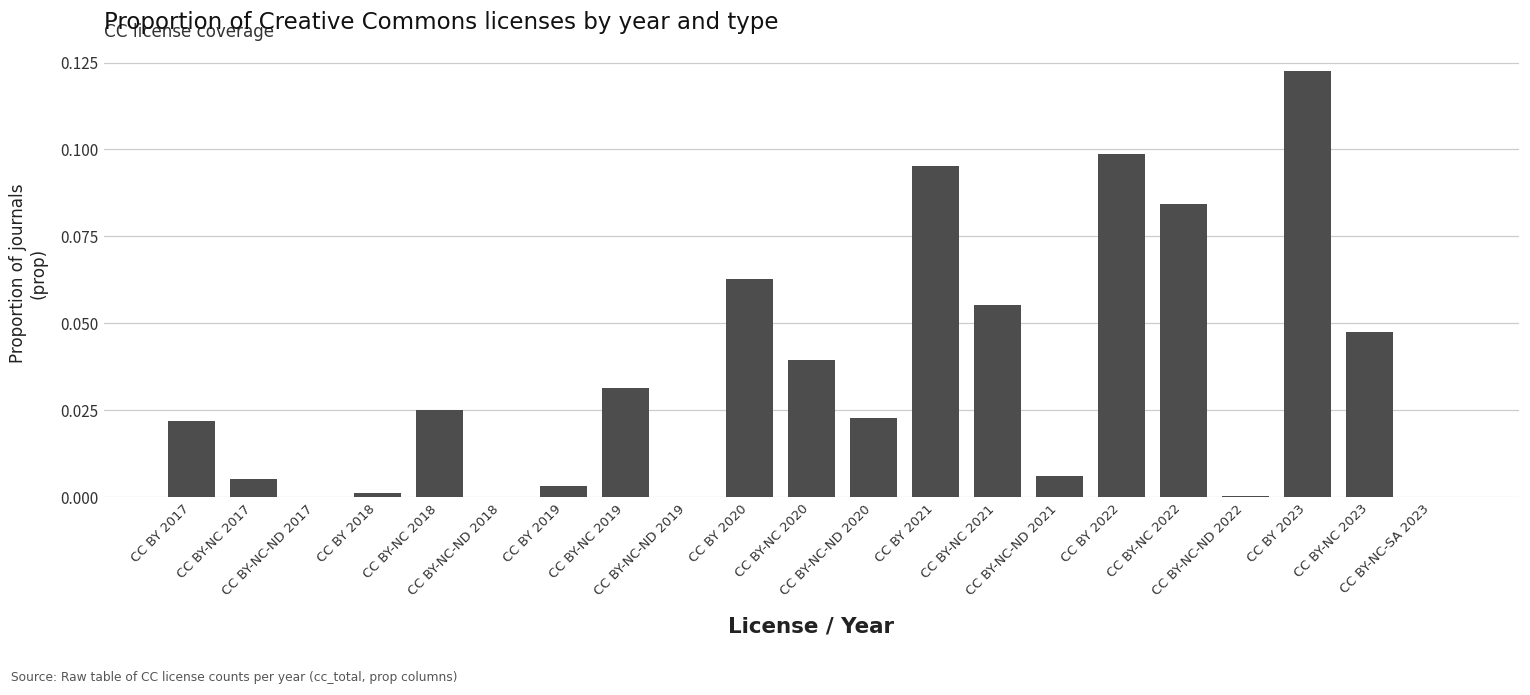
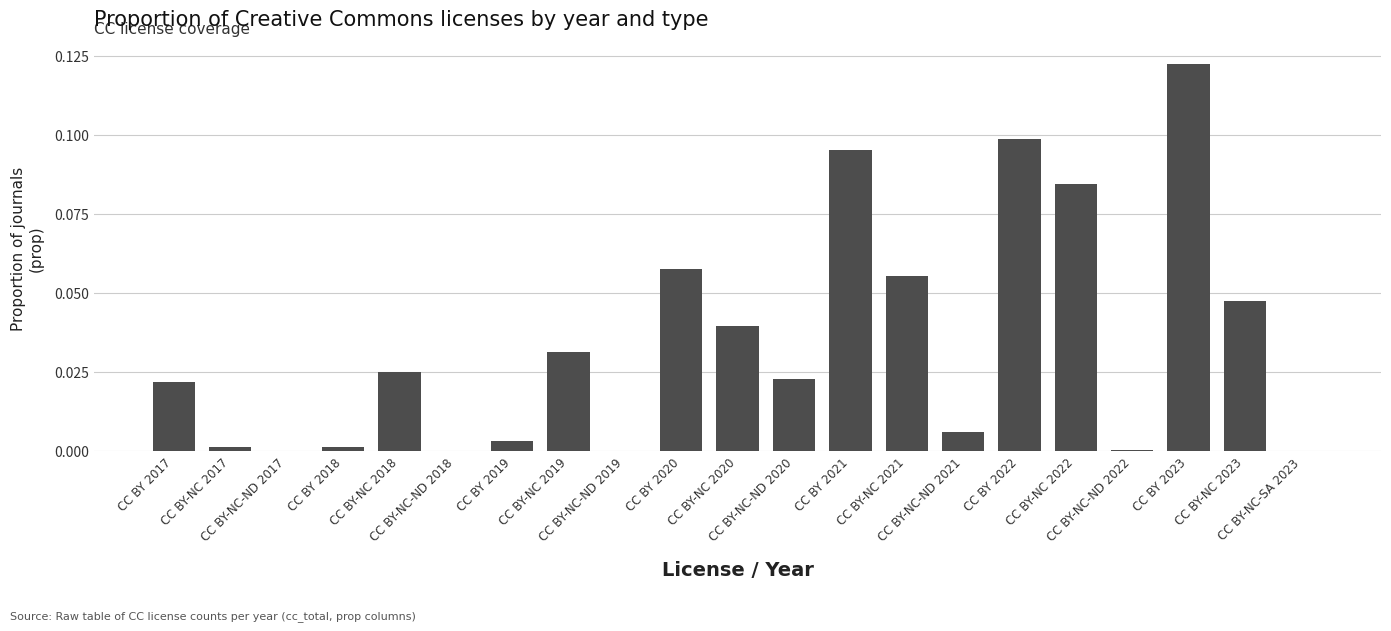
CC BY-NC 2017: 0.005 -> 0.001
CC BY 2020: 0.063 -> 0.058
